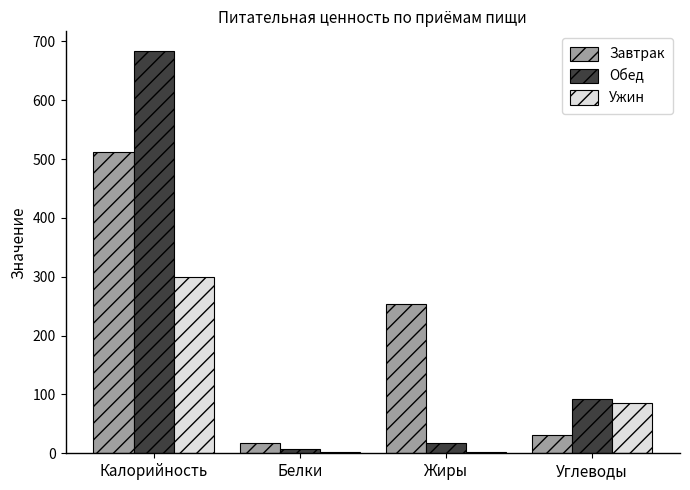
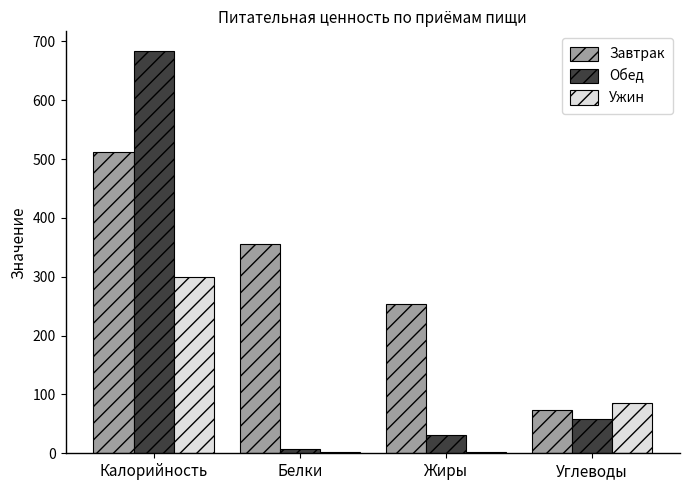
Завтрак, Белки: 20 -> 360
Обед, Жиры: 20 -> 30
Завтрак, Углеводы: 30 -> 70
Обед, Углеводы: 90 -> 60
